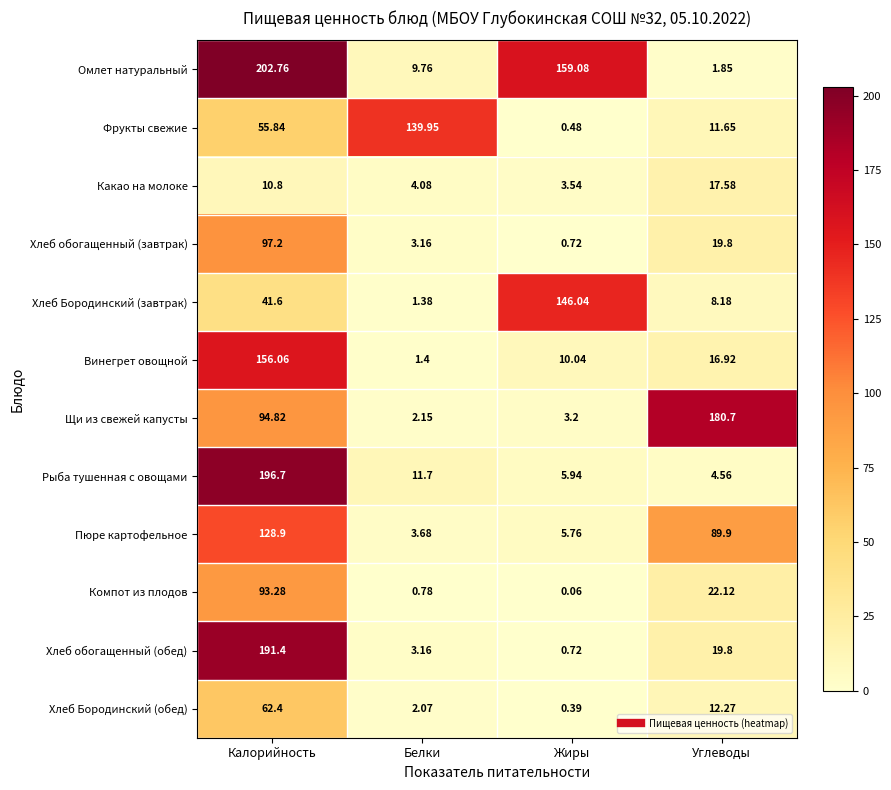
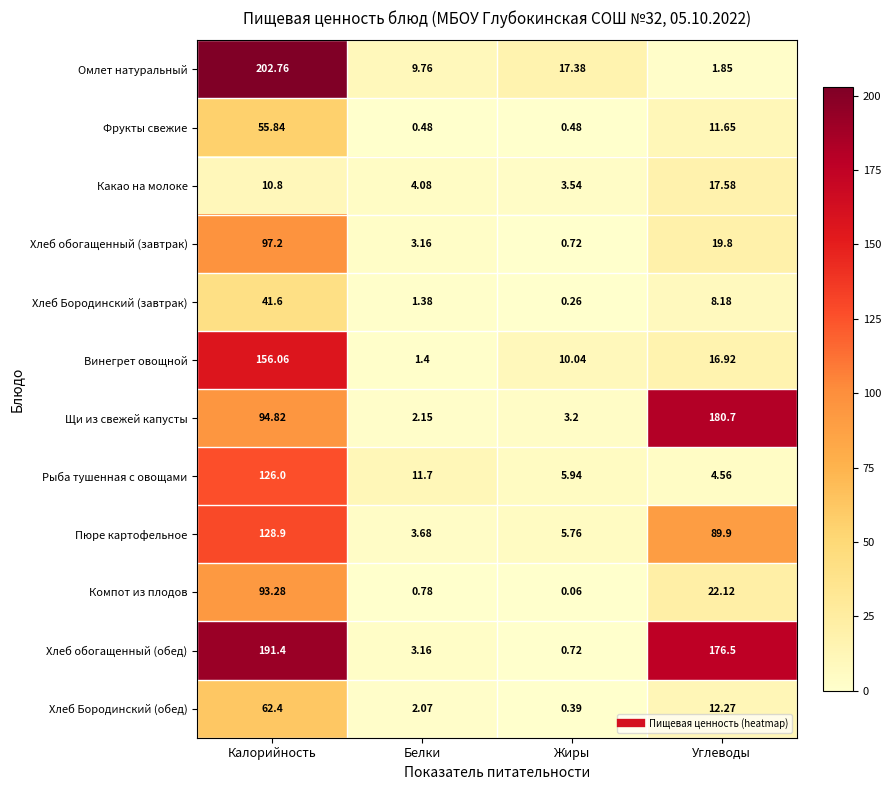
Омлет натуральный, Жиры: 159.08 -> 17.38
Фрукты свежие, Белки: 139.95 -> 0.48
Хлеб Бородинский (завтрак), Жиры: 146.04 -> 0.26
Рыба тушенная с овощами, Калорийность: 196.7 -> 126.0
Хлеб обогащенный (обед), Углеводы: 19.8 -> 176.5
